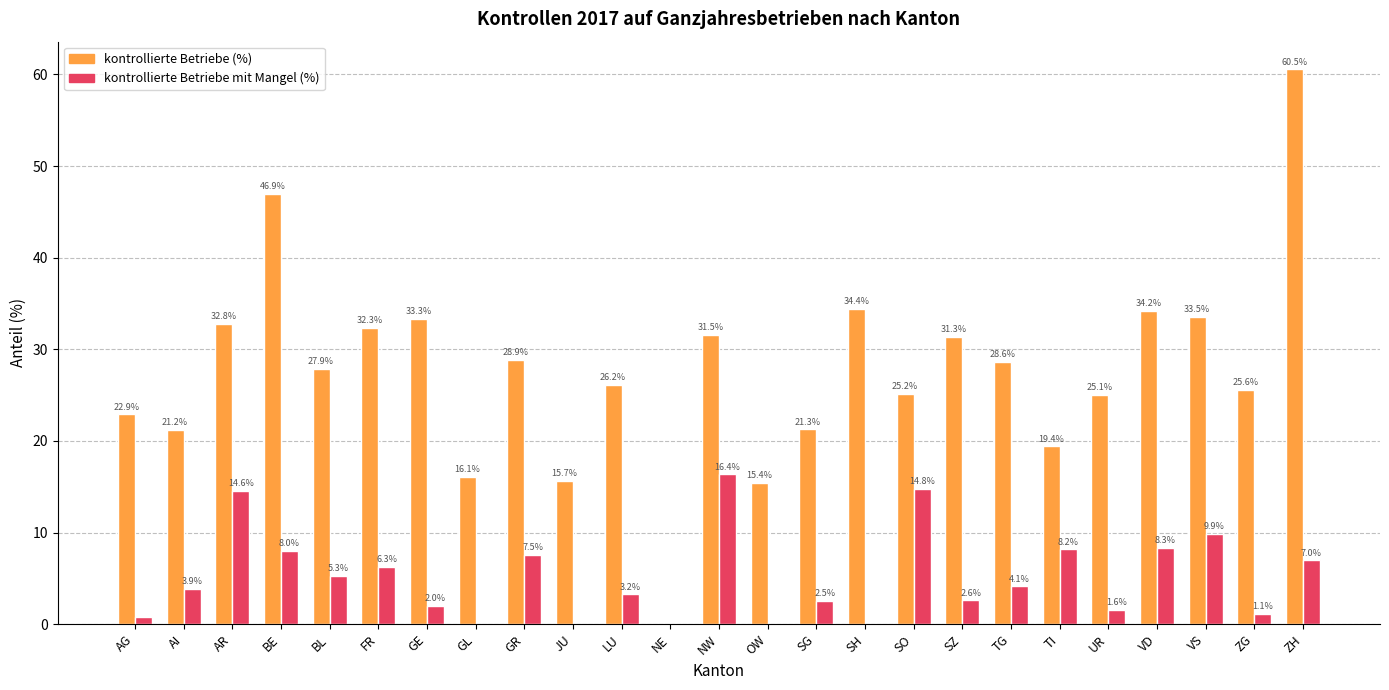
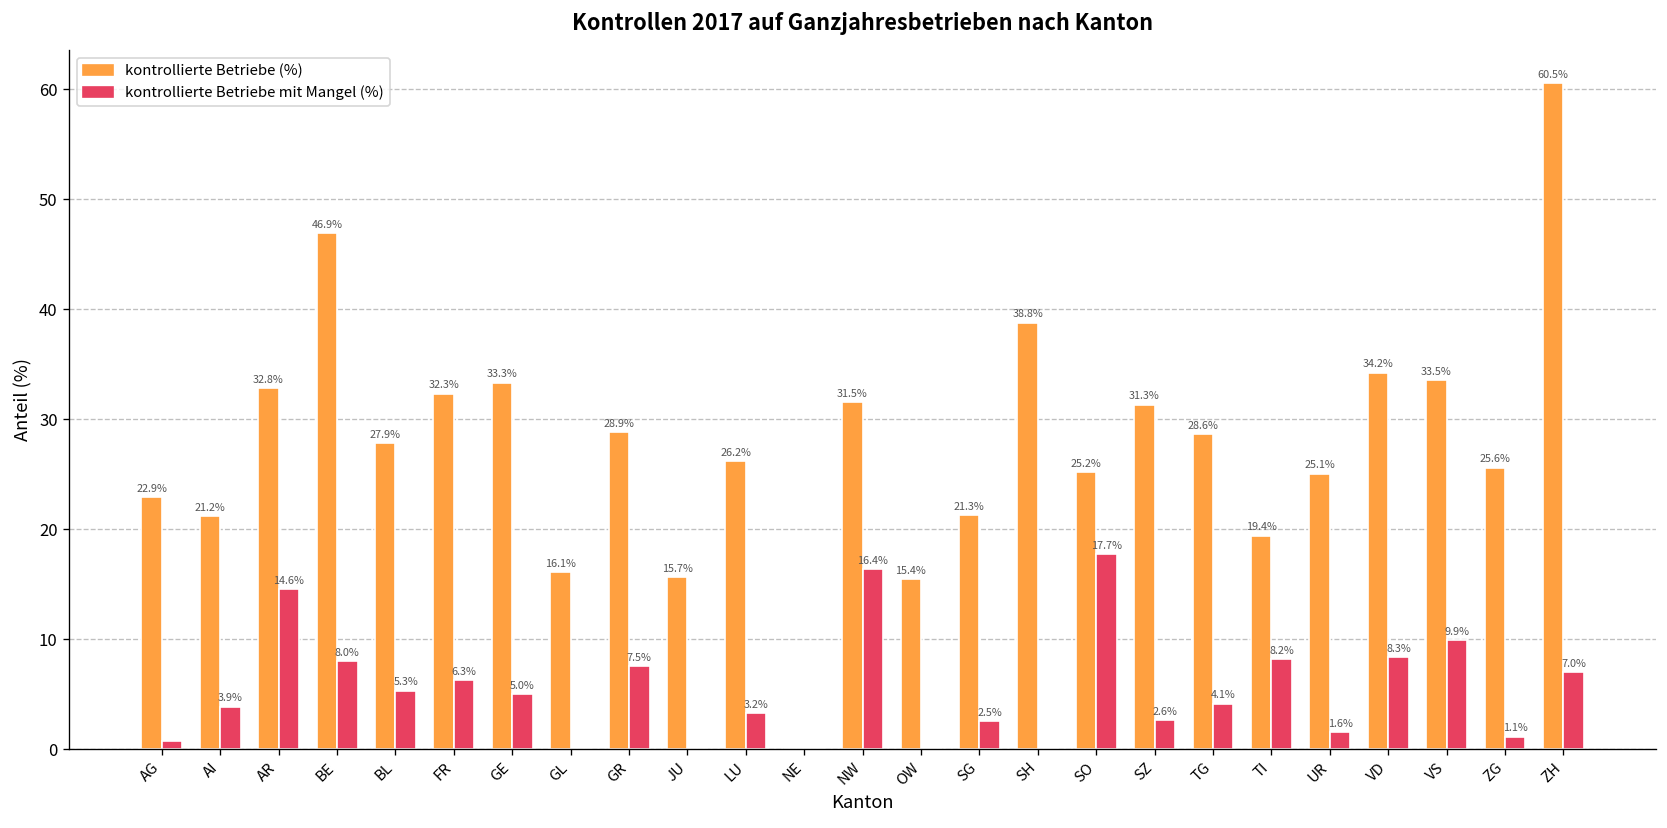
kontrollierte Betriebe mit Mangel (%), GE: 2.0% -> 5.0%
kontrollierte Betriebe (%), SH: 34.4% -> 38.8%
kontrollierte Betriebe mit Mangel (%), SO: 14.8% -> 17.7%
